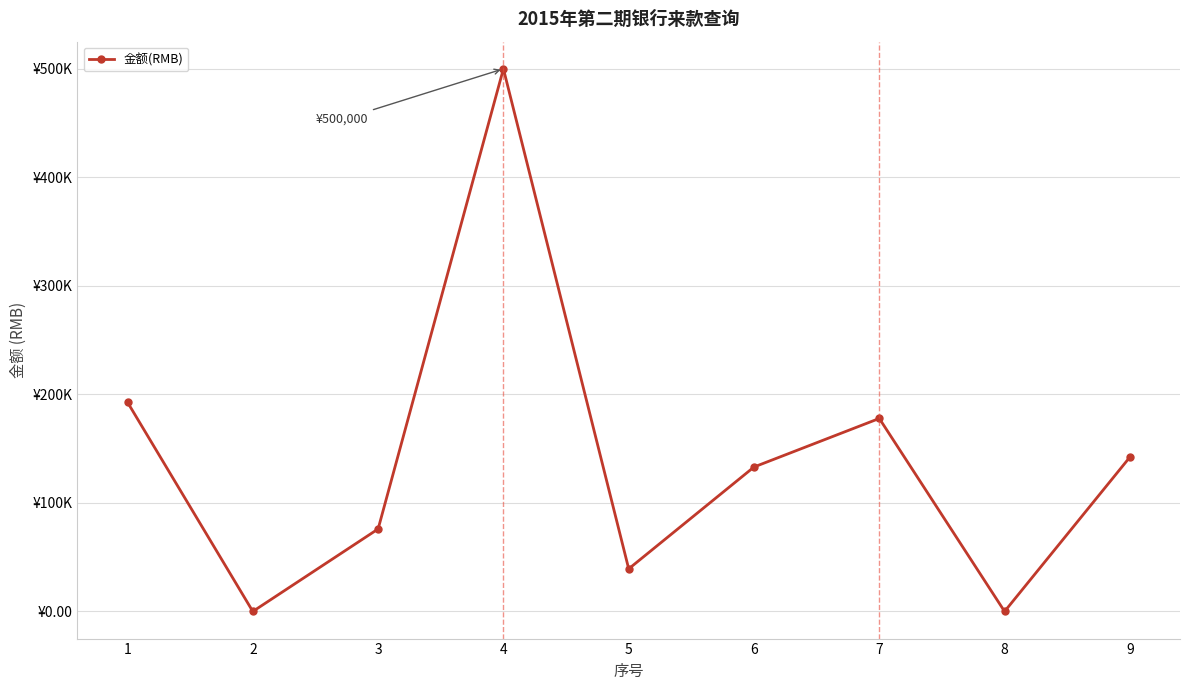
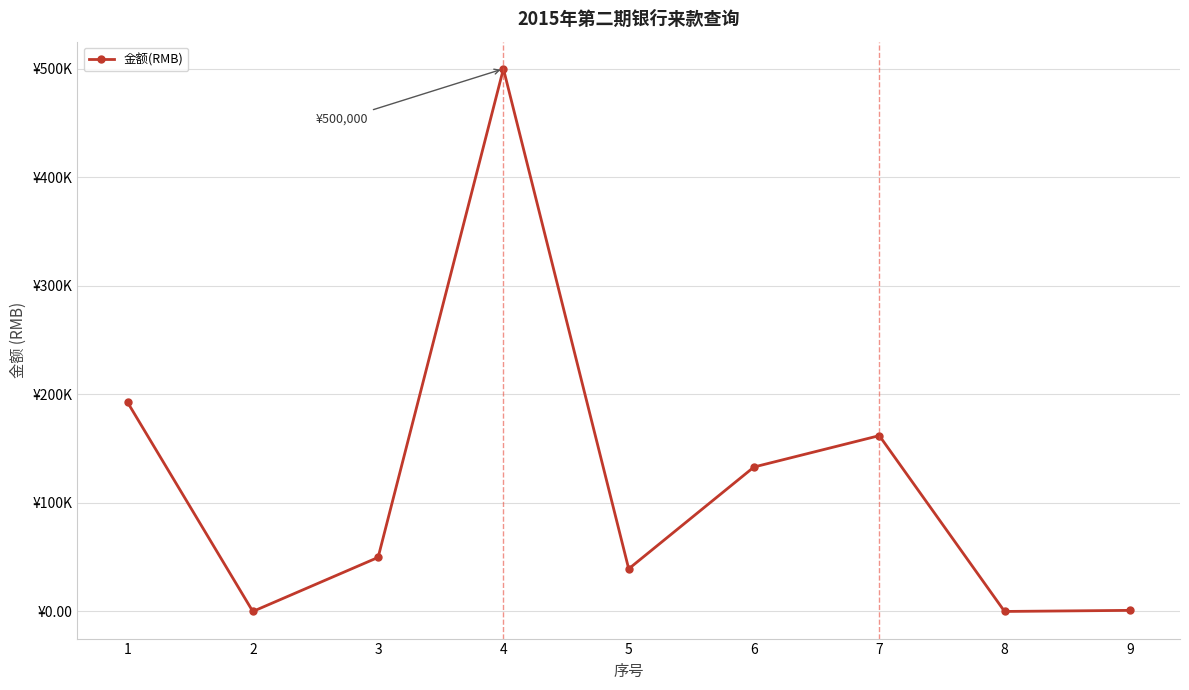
3: ¥76000 -> ¥50000
7: ¥178000 -> ¥162000
9: ¥142000 -> ¥1000
